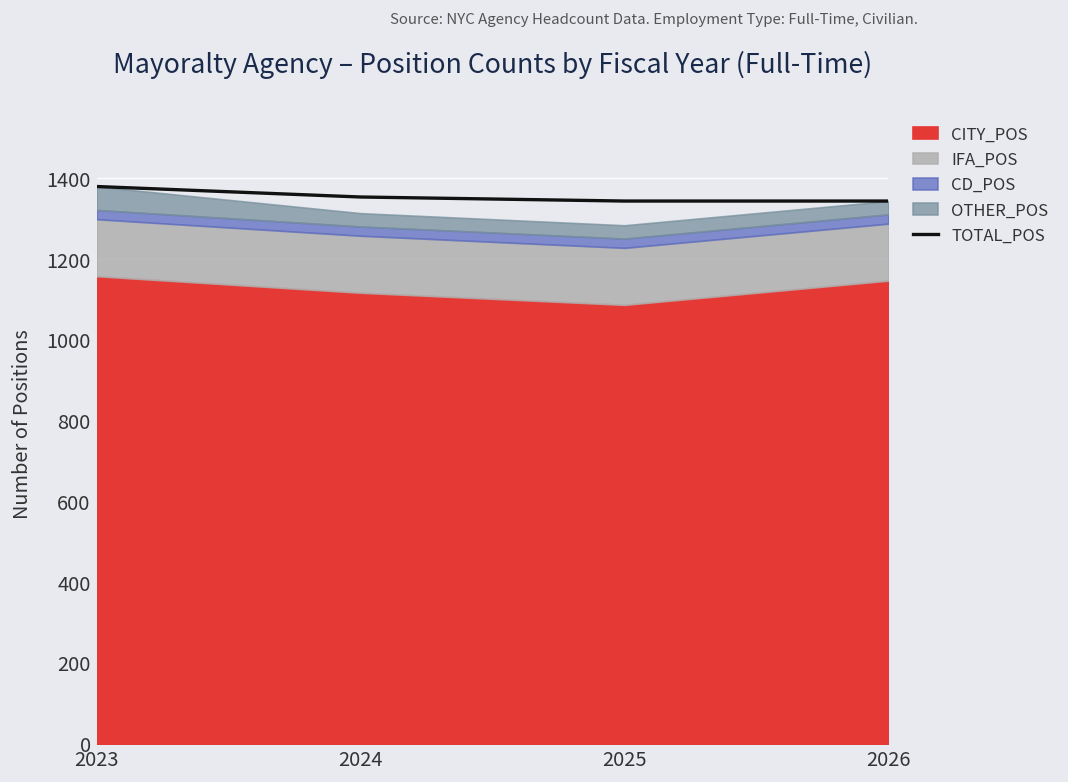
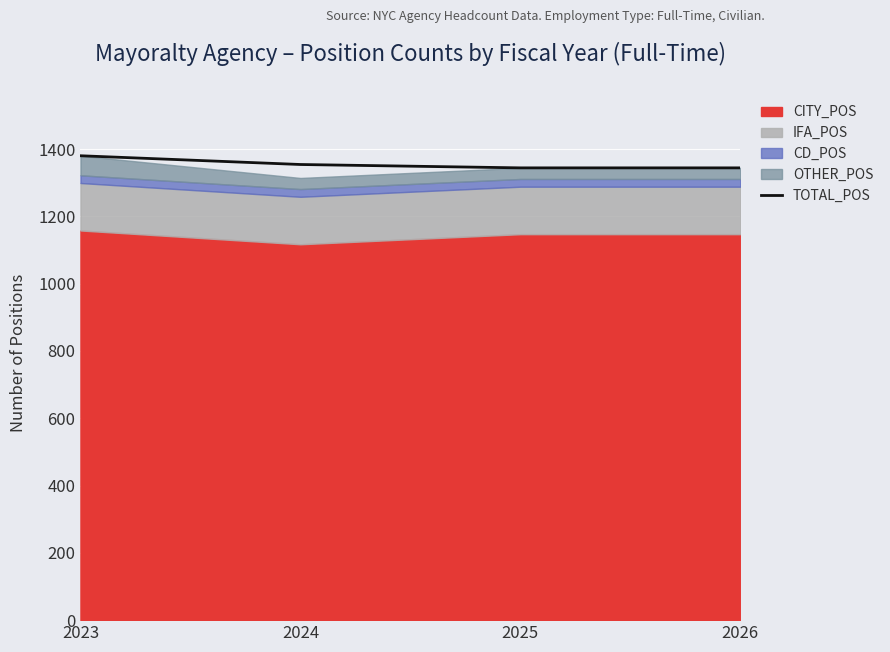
CITY_POS, 2025: 1090 -> 1150
